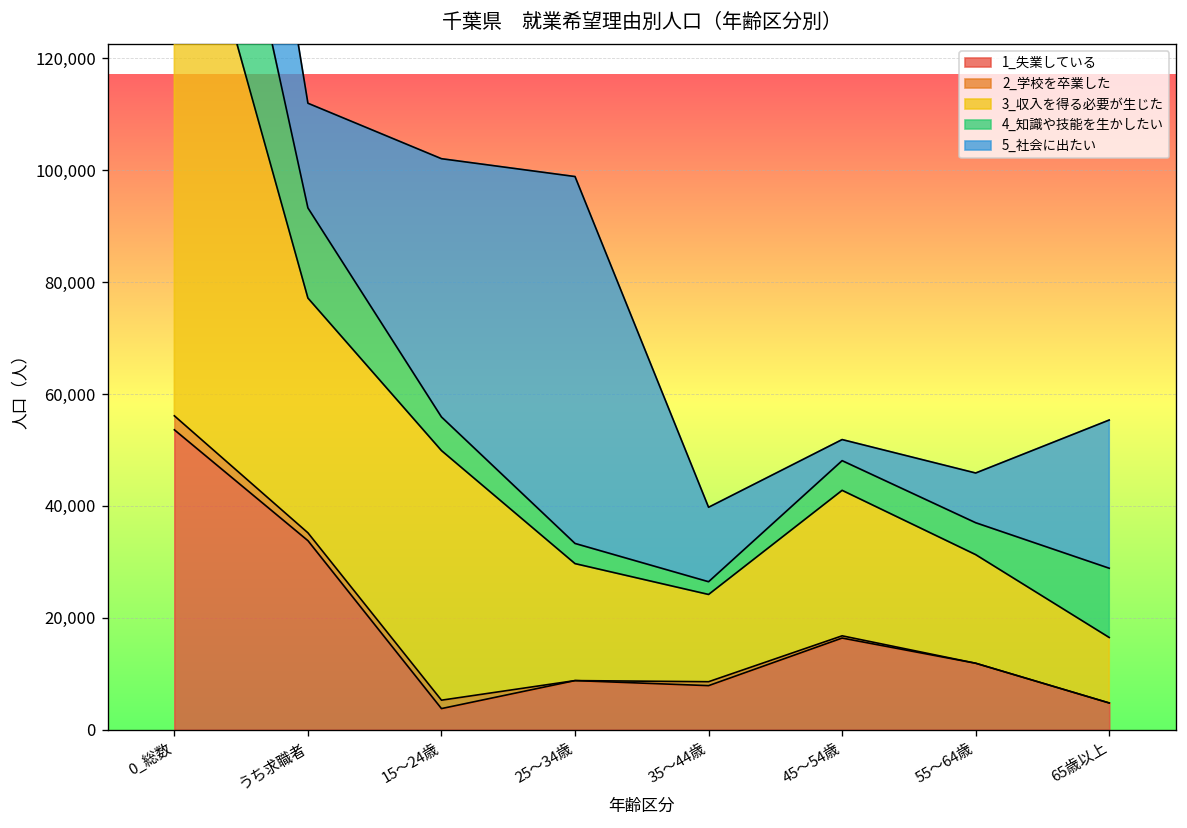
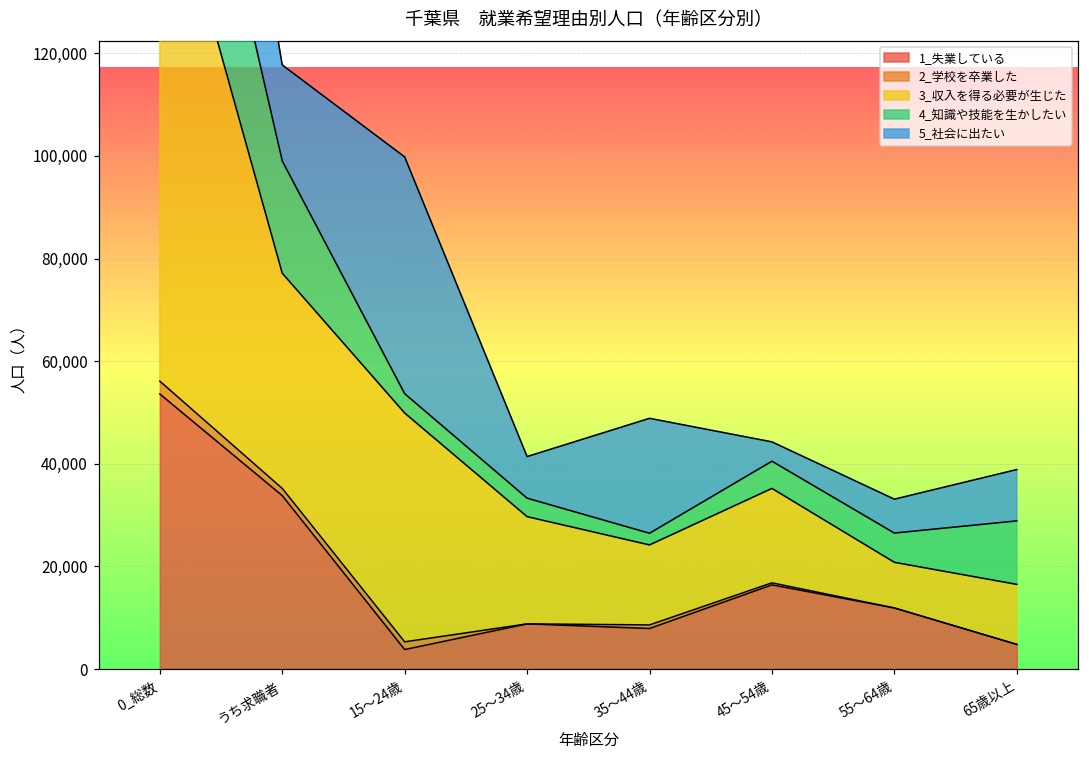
4_知識や技能を生かしたい, うち求職者: 16,000 -> 22,000
4_知識や技能を生かしたい, 15～24歳: 6,000 -> 4,000
5_社会に出たい, 25～34歳: 66,000 -> 8,000
5_社会に出たい, 35～44歳: 13,000 -> 22,000
3_収入を得る必要が生じた, 45～54歳: 26,000 -> 18,000
3_収入を得る必要が生じた, 55～64歳: 19,000 -> 9,000
5_社会に出たい, 55～64歳: 9,000 -> 7,000
5_社会に出たい, 65歳以上: 26,000 -> 10,000
